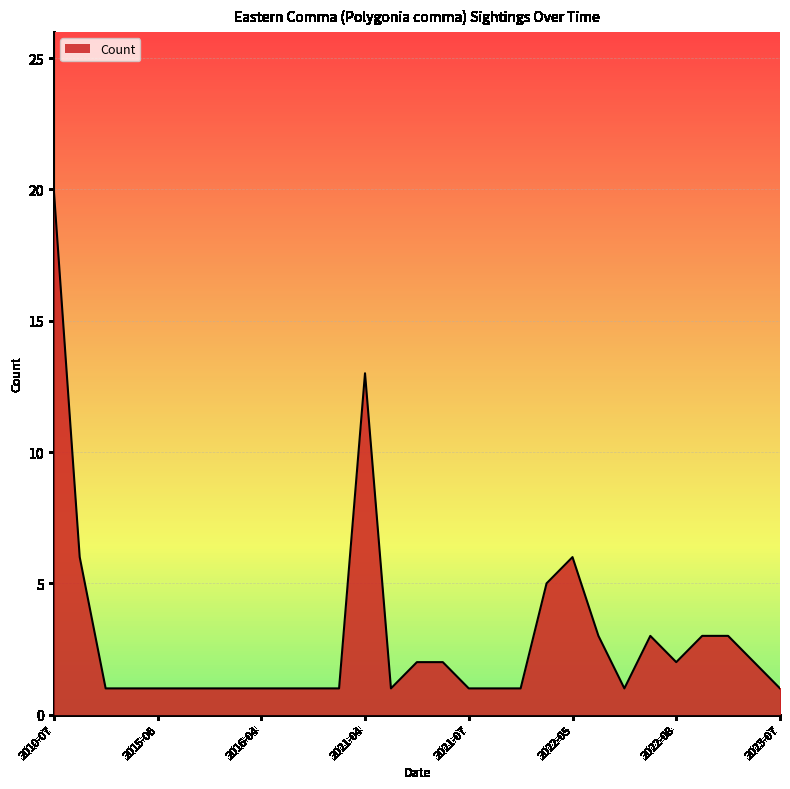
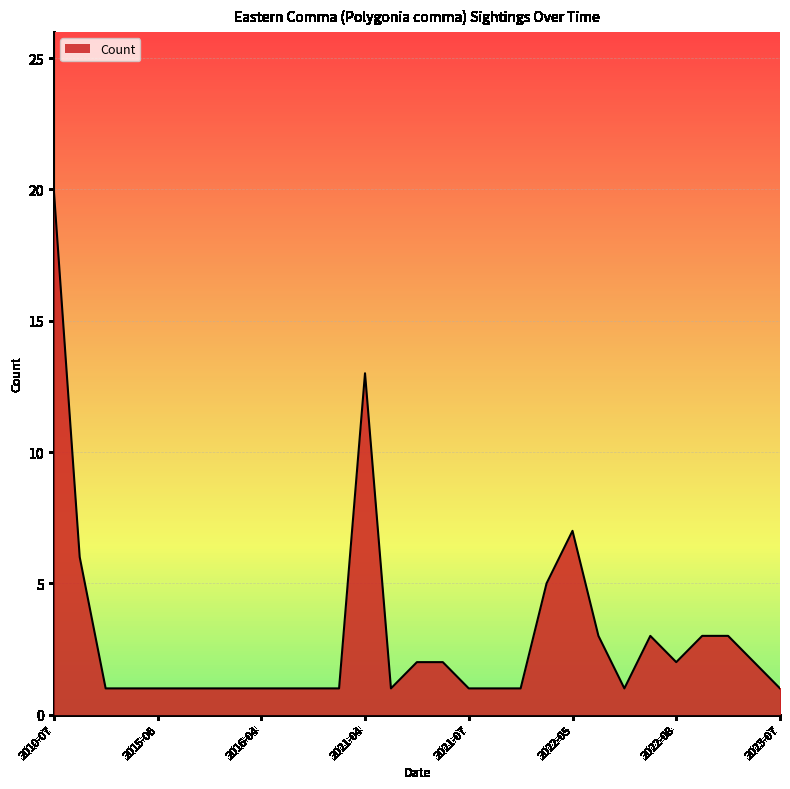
2022-05: 6 -> 7
